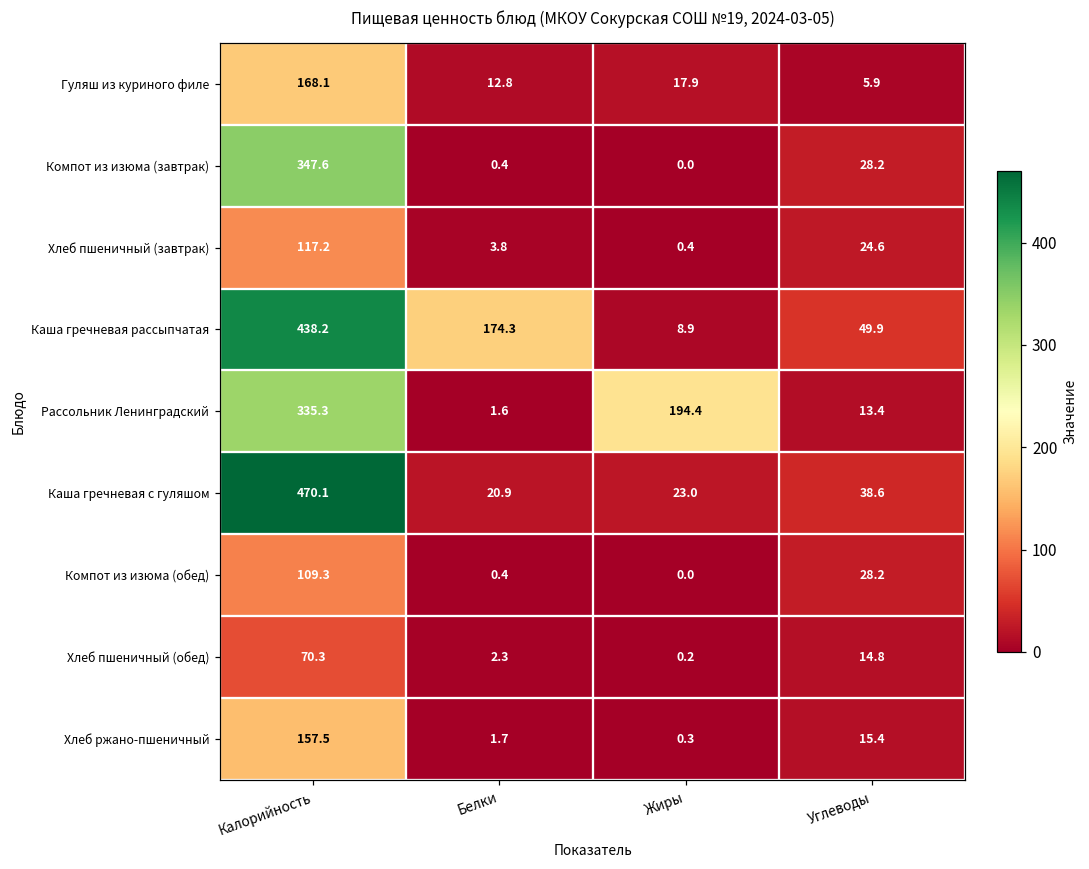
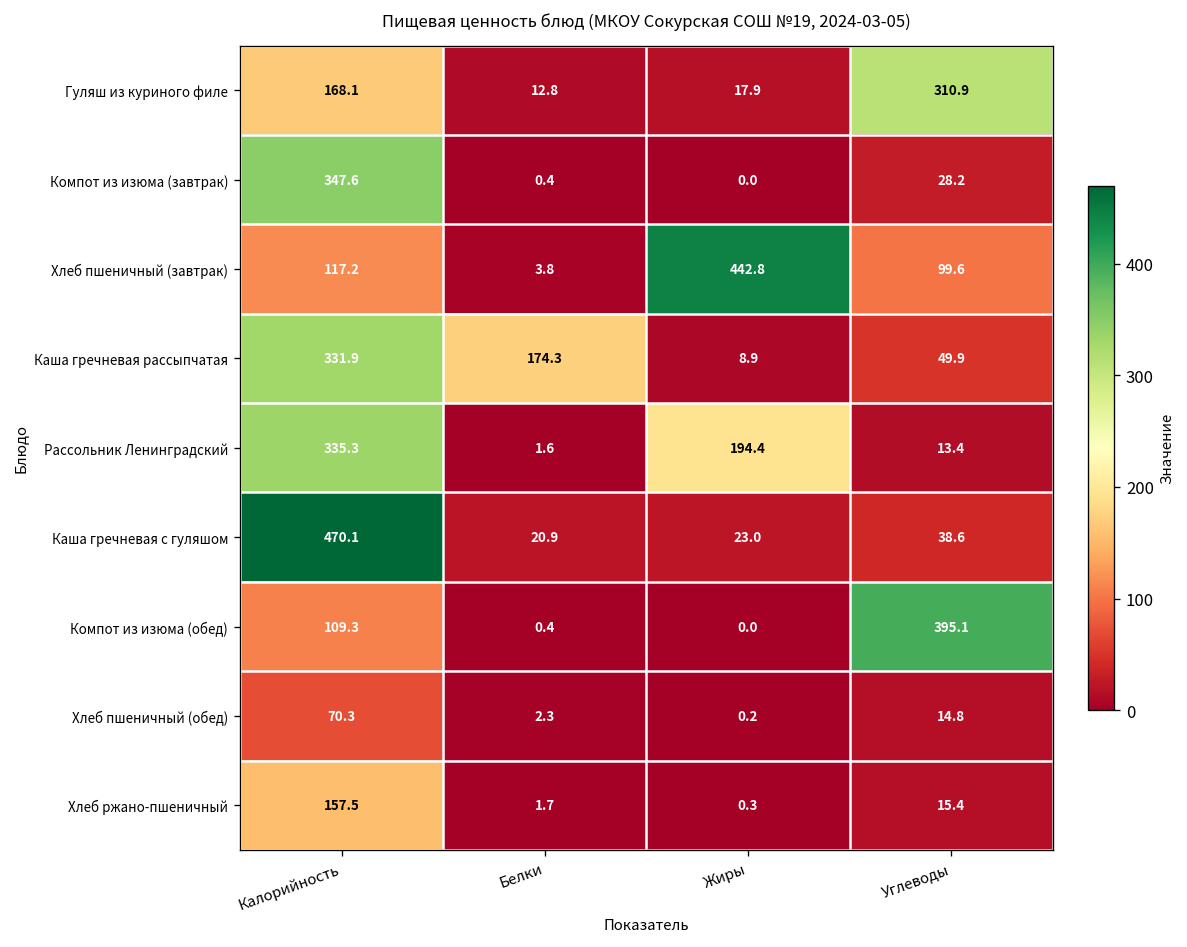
Гуляш из куриного филе, Углеводы: 5.9 -> 310.9
Хлеб пшеничный (завтрак), Жиры: 0.4 -> 442.8
Хлеб пшеничный (завтрак), Углеводы: 24.6 -> 99.6
Каша гречневая рассыпчатая, Калорийность: 438.2 -> 331.9
Компот из изюма (обед), Углеводы: 28.2 -> 395.1
